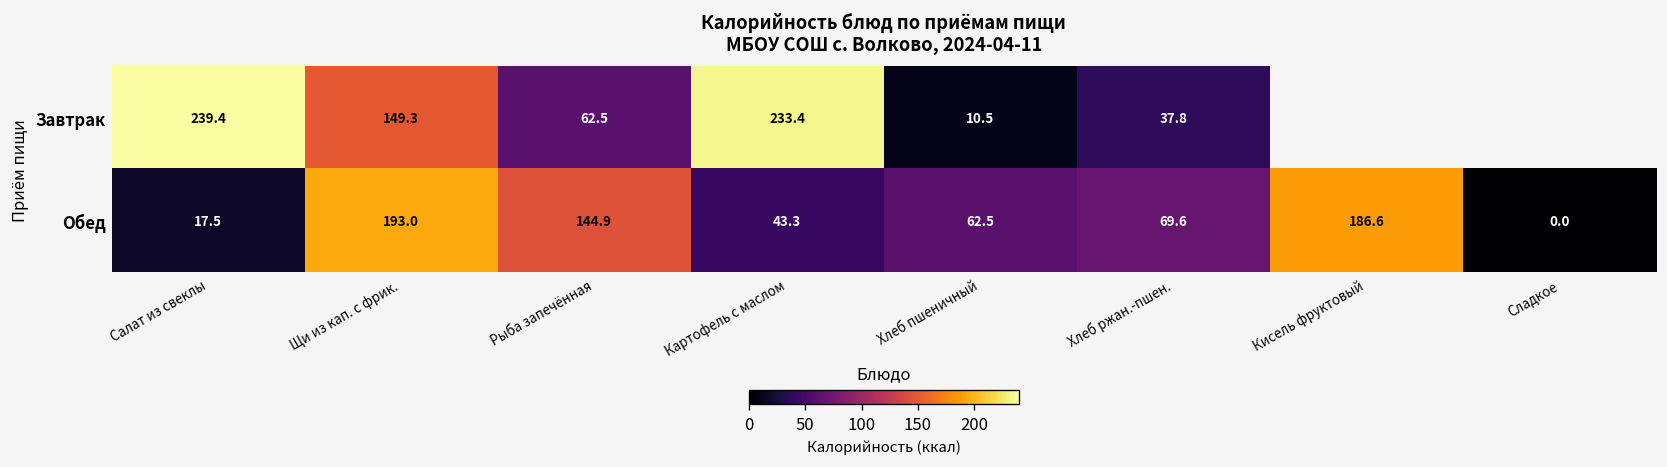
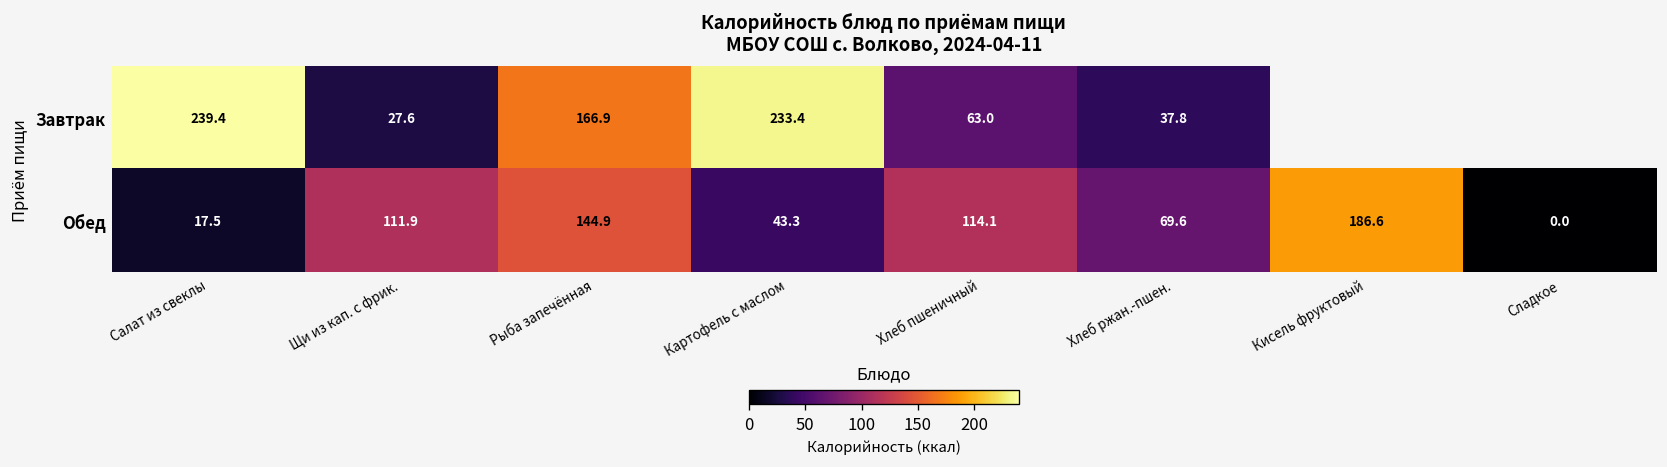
Завтрак, Щи из кап. с фрик.: 149.3 -> 27.6
Завтрак, Рыба запечённая: 62.5 -> 166.9
Завтрак, Хлеб пшеничный: 10.5 -> 63.0
Обед, Щи из кап. с фрик.: 193.0 -> 111.9
Обед, Хлеб пшеничный: 62.5 -> 114.1
